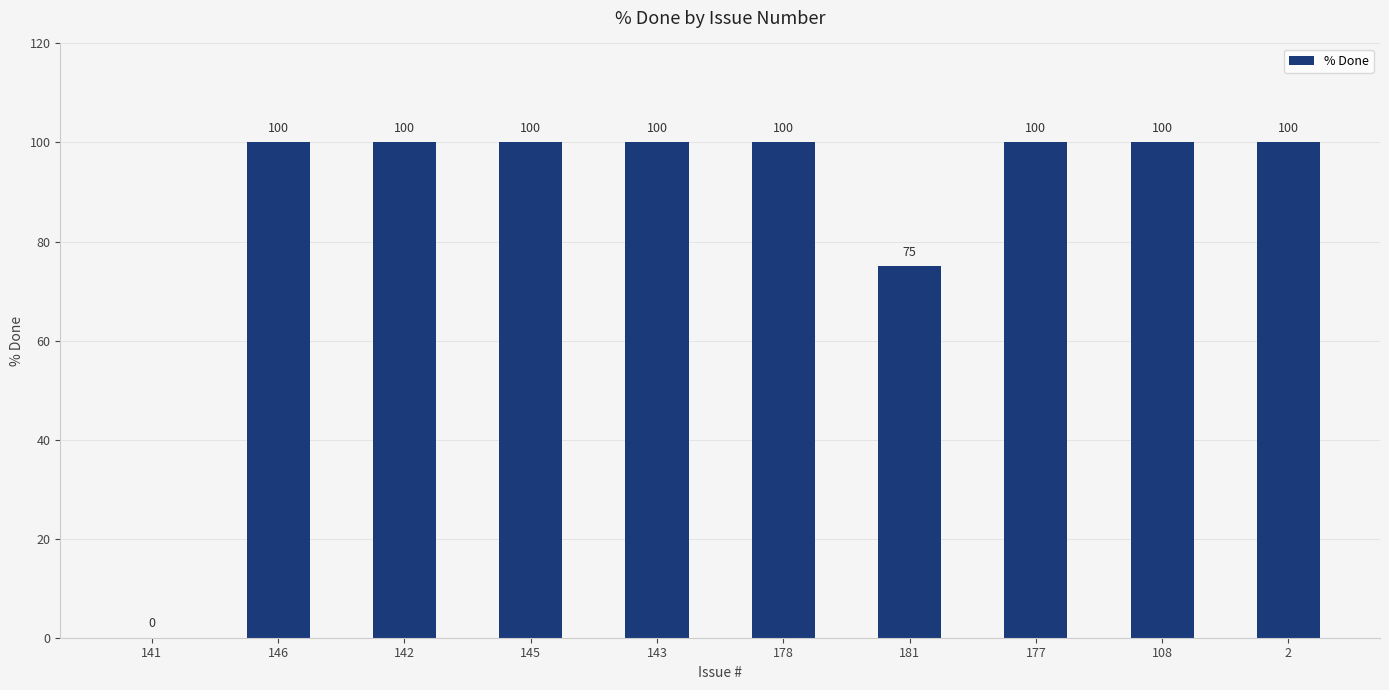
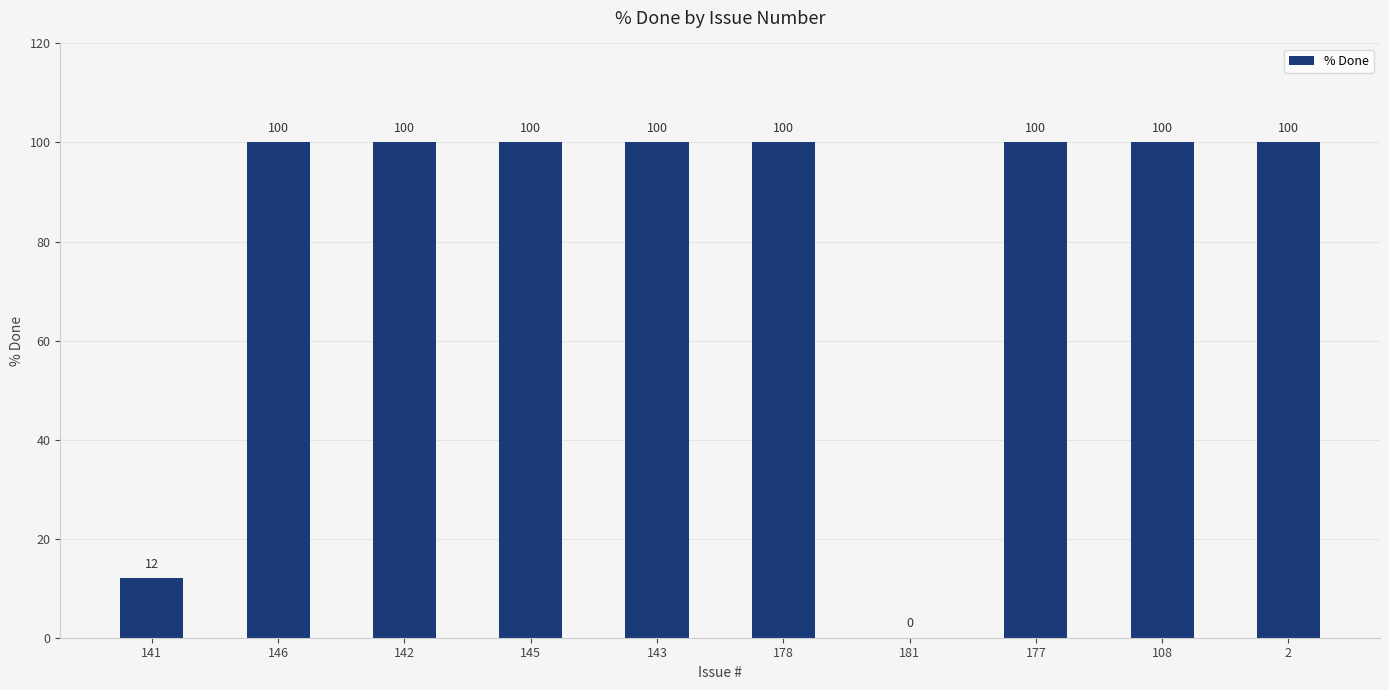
141: 0 -> 12
181: 75 -> 0
